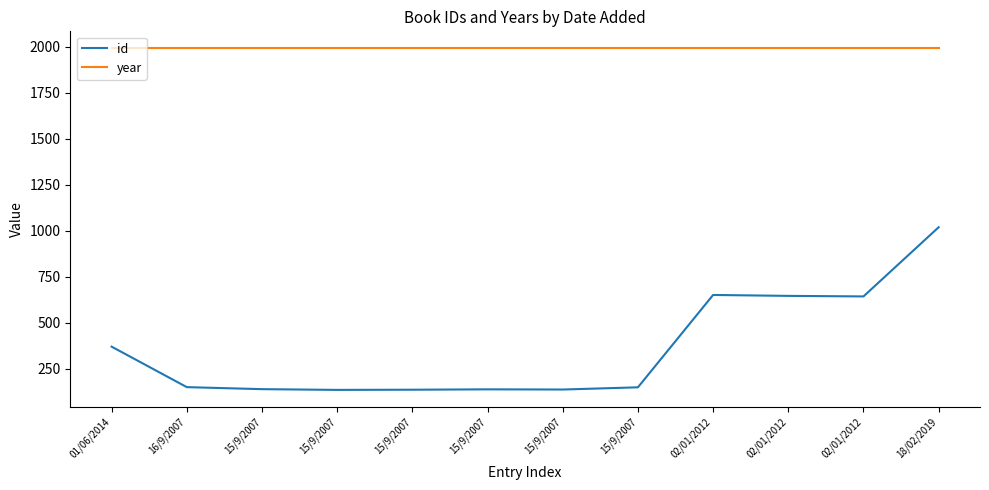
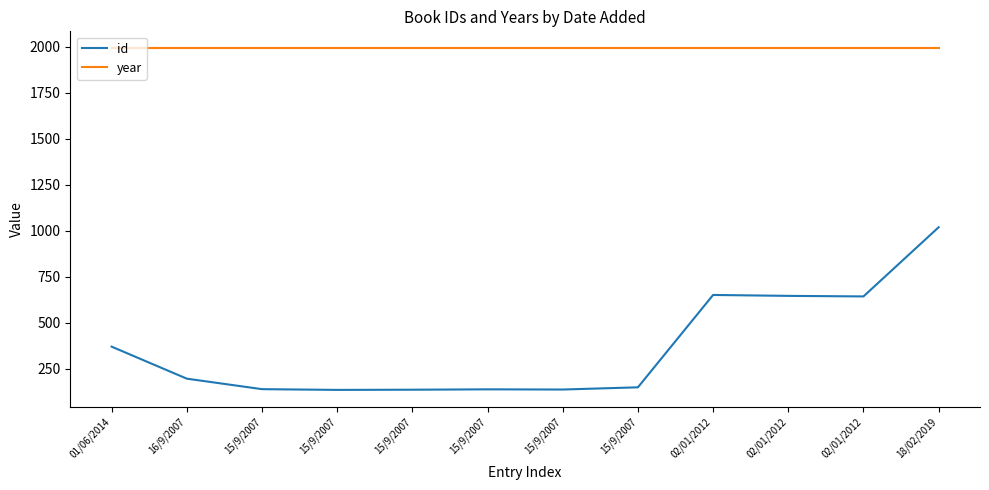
id, 16/9/2007: 150 -> 200
